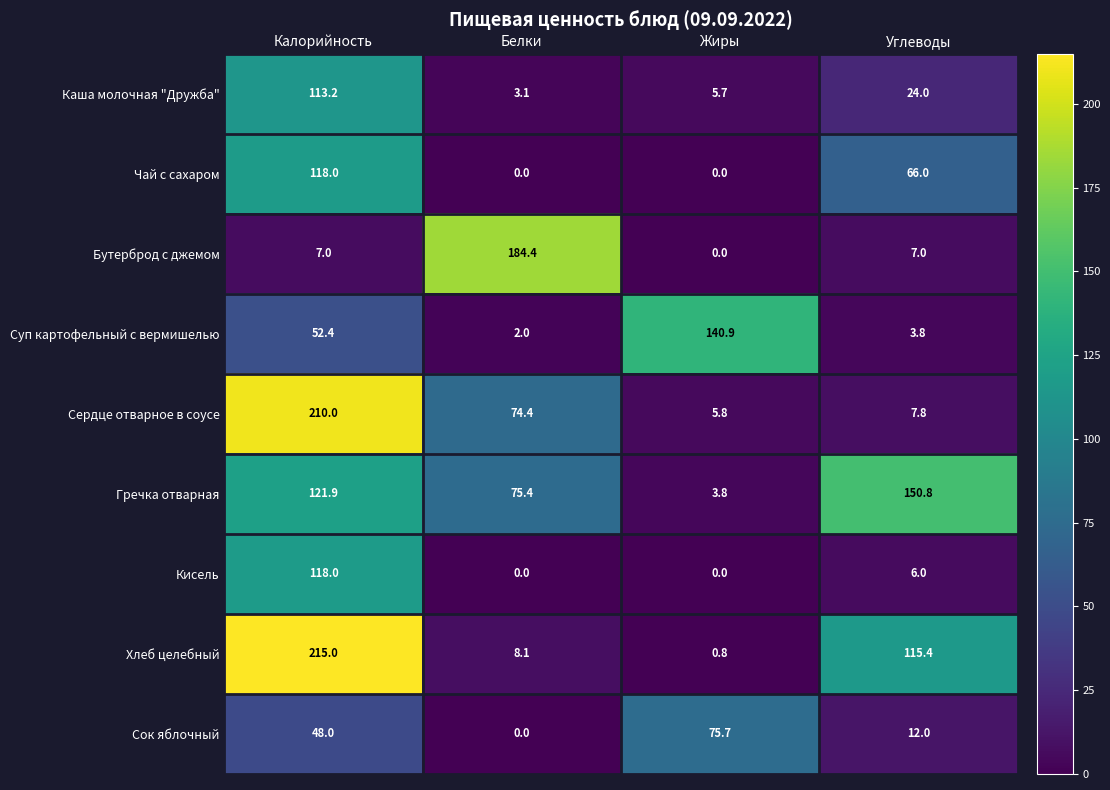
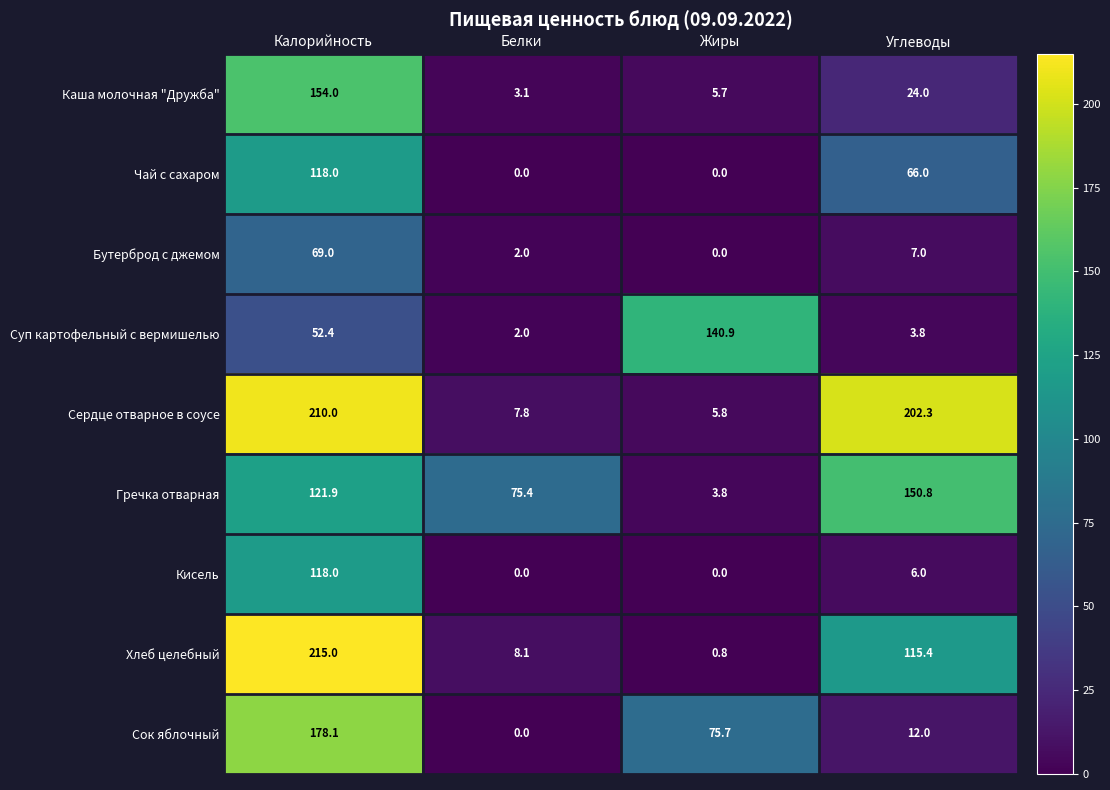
Каша молочная "Дружба", Калорийность: 113.2 -> 154.0
Бутерброд с джемом, Калорийность: 7.0 -> 69.0
Бутерброд с джемом, Белки: 184.4 -> 2.0
Сердце отварное в соусе, Белки: 74.4 -> 7.8
Сердце отварное в соусе, Углеводы: 7.8 -> 202.3
Сок яблочный, Калорийность: 48.0 -> 178.1
